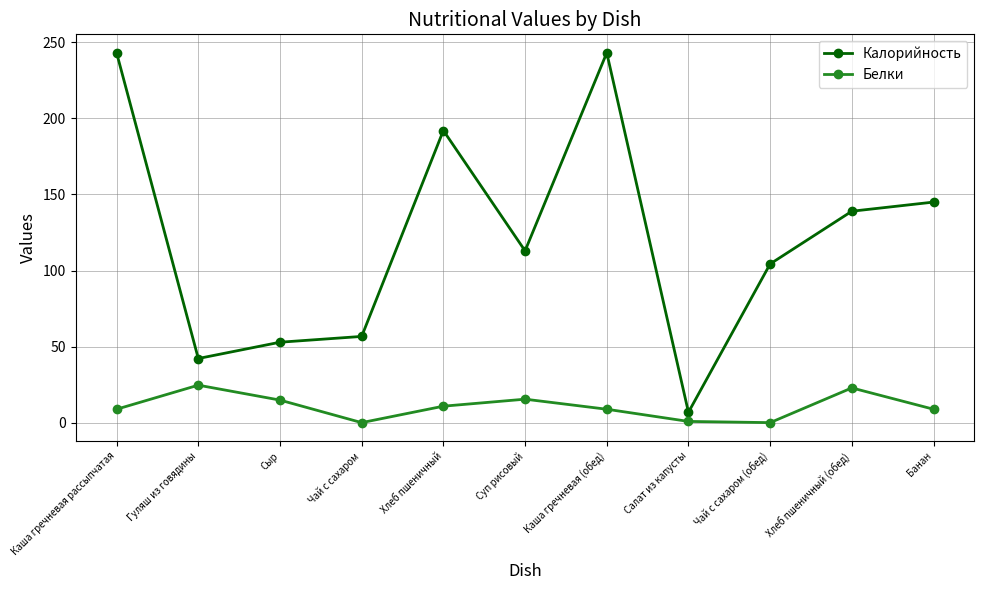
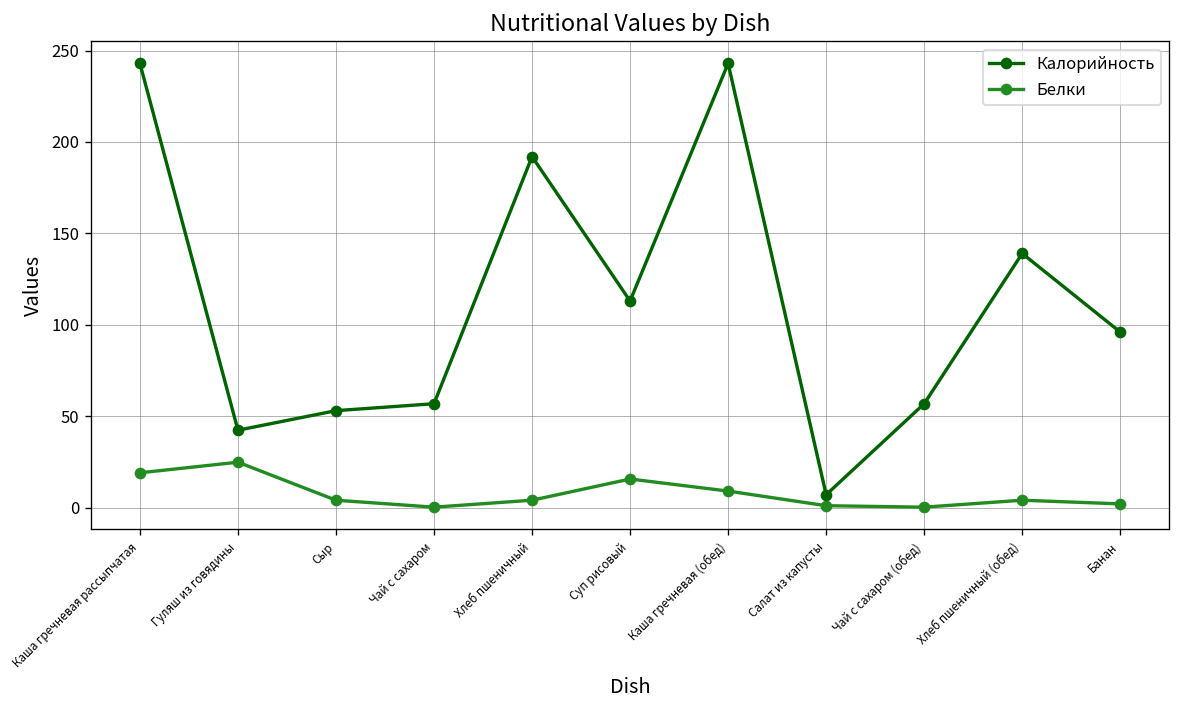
Белки, Каша гречневая рассыпчатая: 9 -> 19
Белки, Сыр: 15 -> 4
Белки, Хлеб пшеничный: 11 -> 4
Калорийность, Чай с сахаром (обед): 104 -> 57
Белки, Хлеб пшеничный (обед): 23 -> 4
Калорийность, Банан: 145 -> 96
Белки, Банан: 9 -> 2
